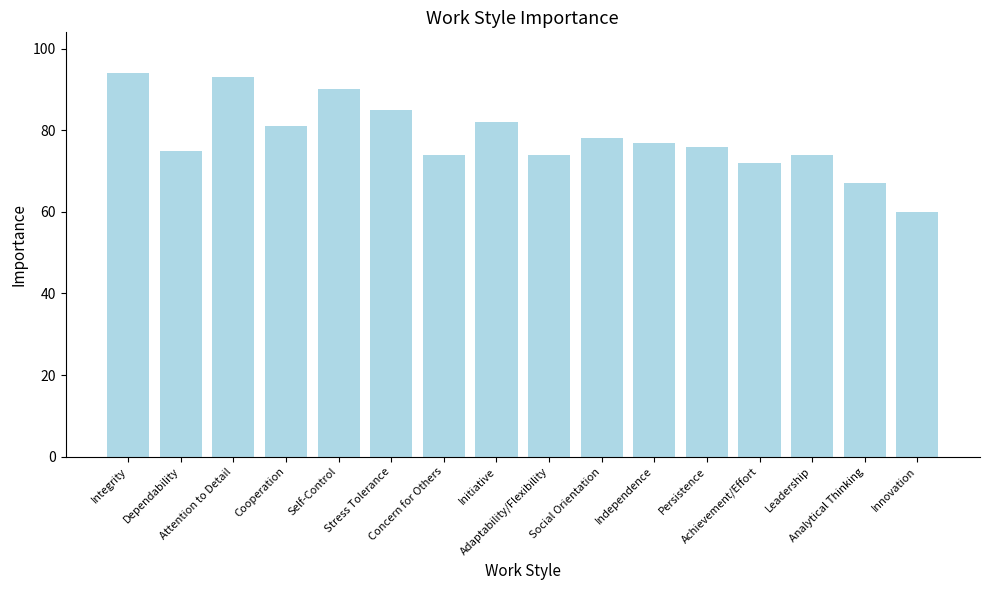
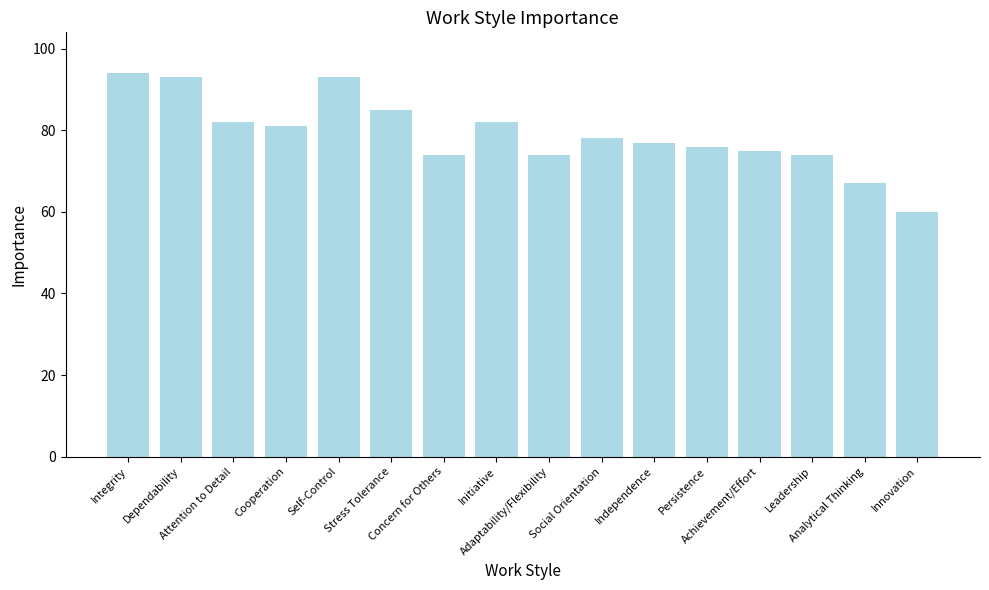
Dependability: 75 -> 93
Attention to Detail: 93 -> 82
Self-Control: 90 -> 93
Achievement/Effort: 72 -> 75
